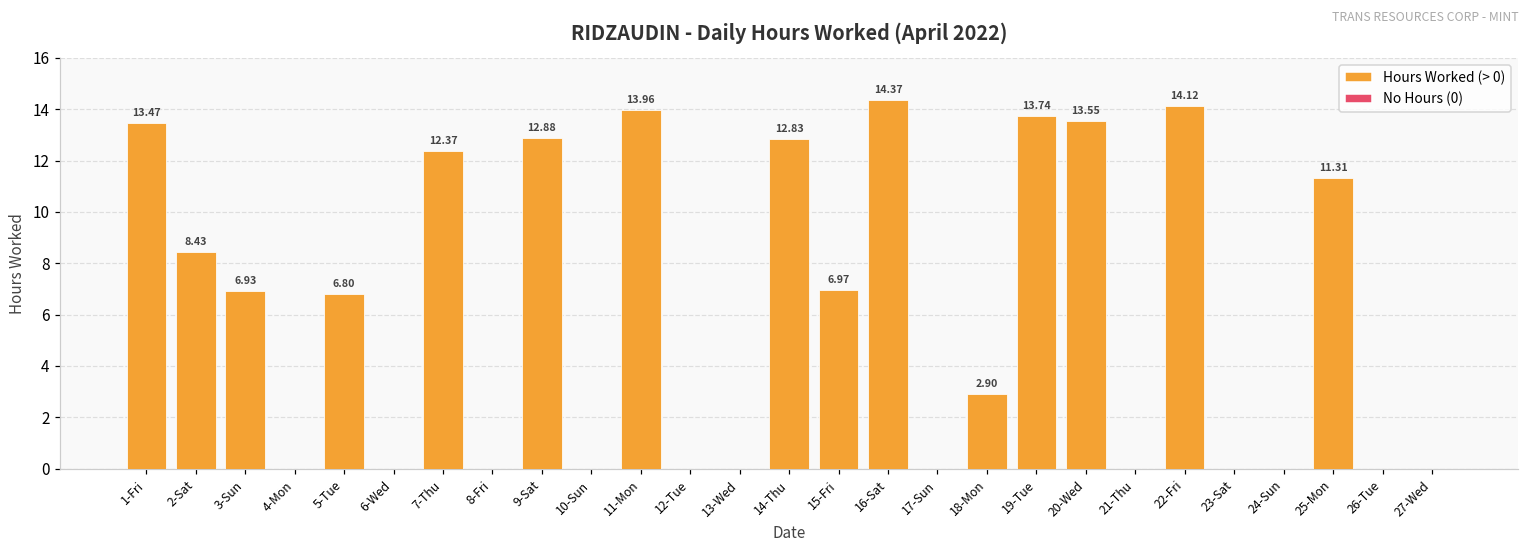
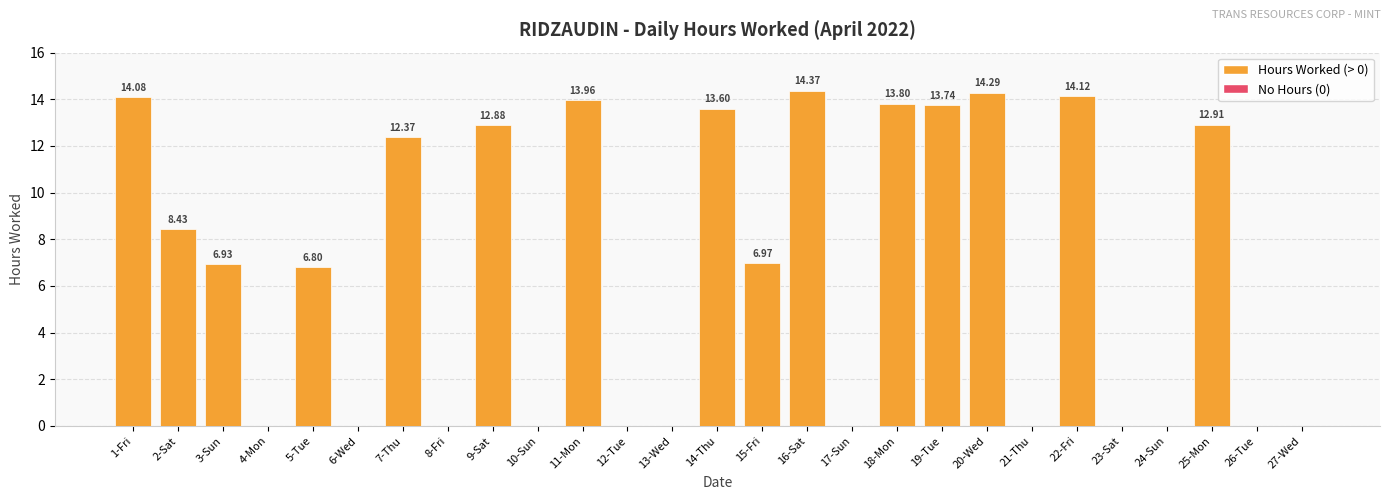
1-Fri: 13.47 -> 14.08
14-Thu: 12.83 -> 13.60
18-Mon: 2.90 -> 13.80
20-Wed: 13.55 -> 14.29
25-Mon: 11.31 -> 12.91
